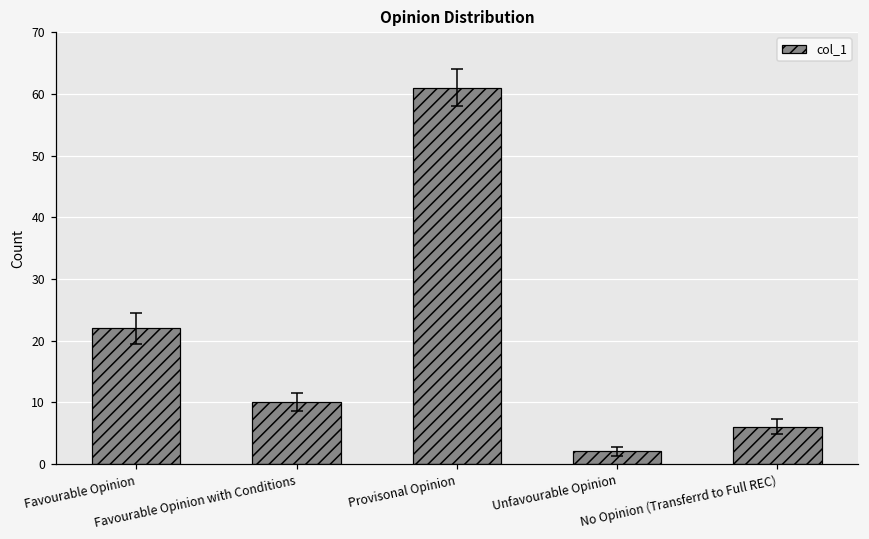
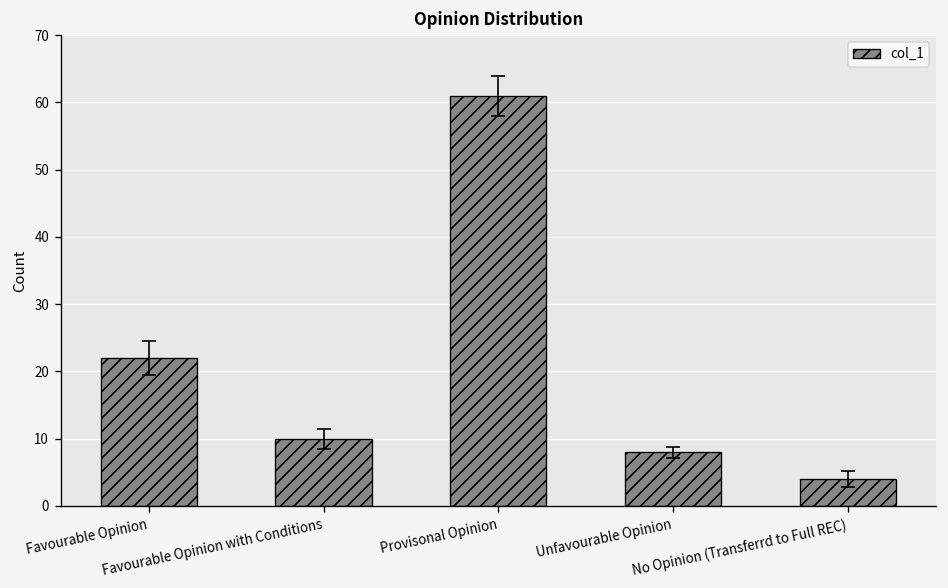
col_1, Unfavourable Opinion: 2 -> 8
col_1, No Opinion (Transferrd to Full REC): 6 -> 4
